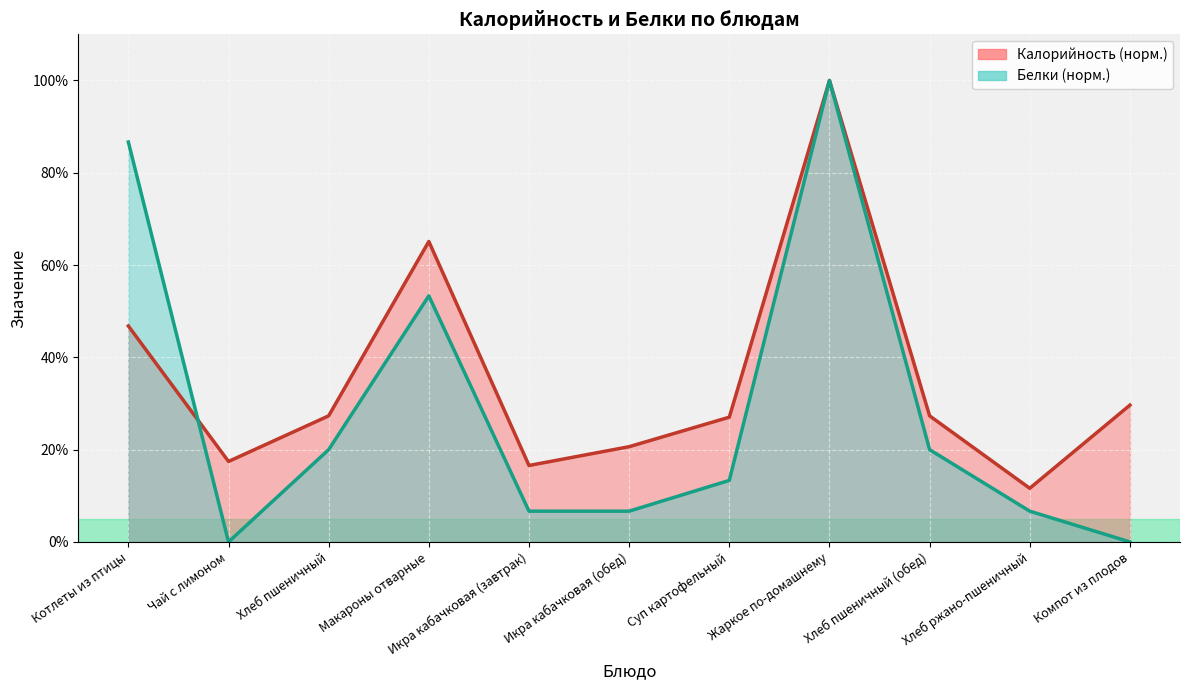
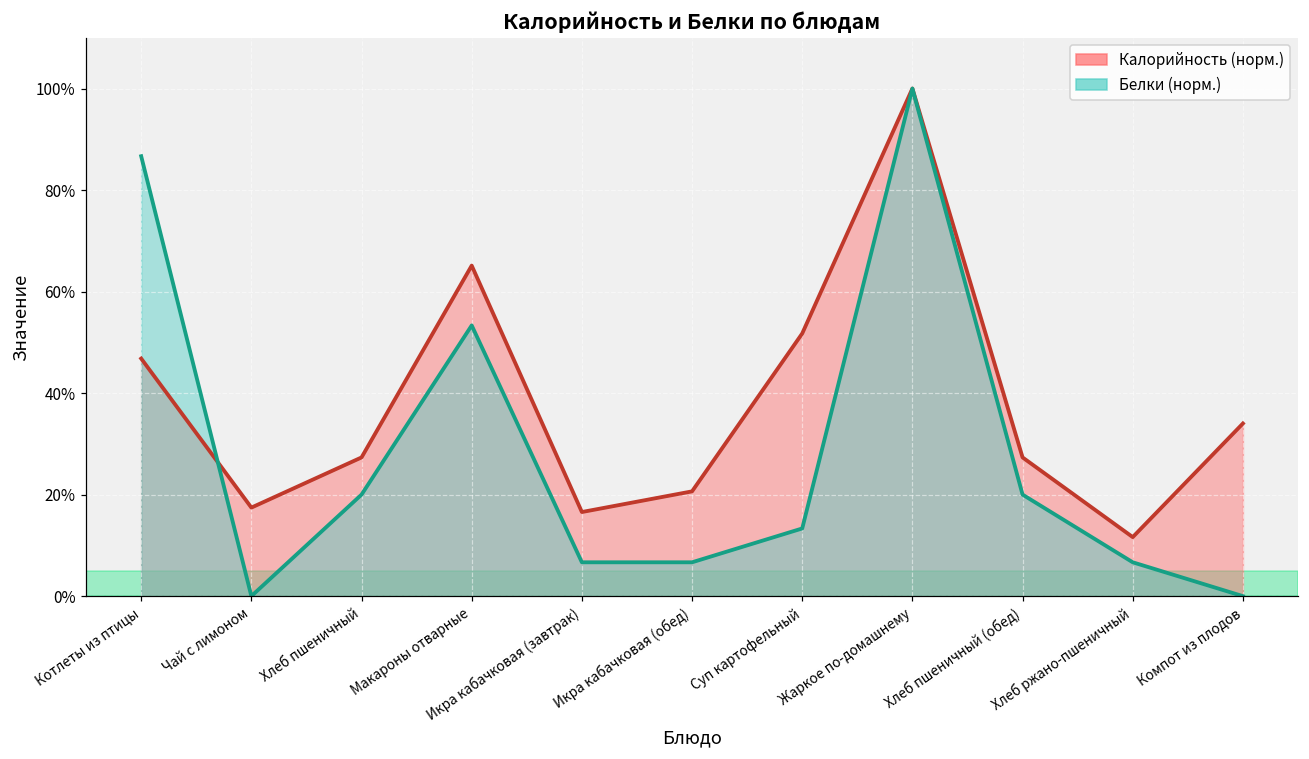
Калорийность (норм.), Суп картофельный: 27% -> 52%
Калорийность (норм.), Компот из плодов: 30% -> 34%
